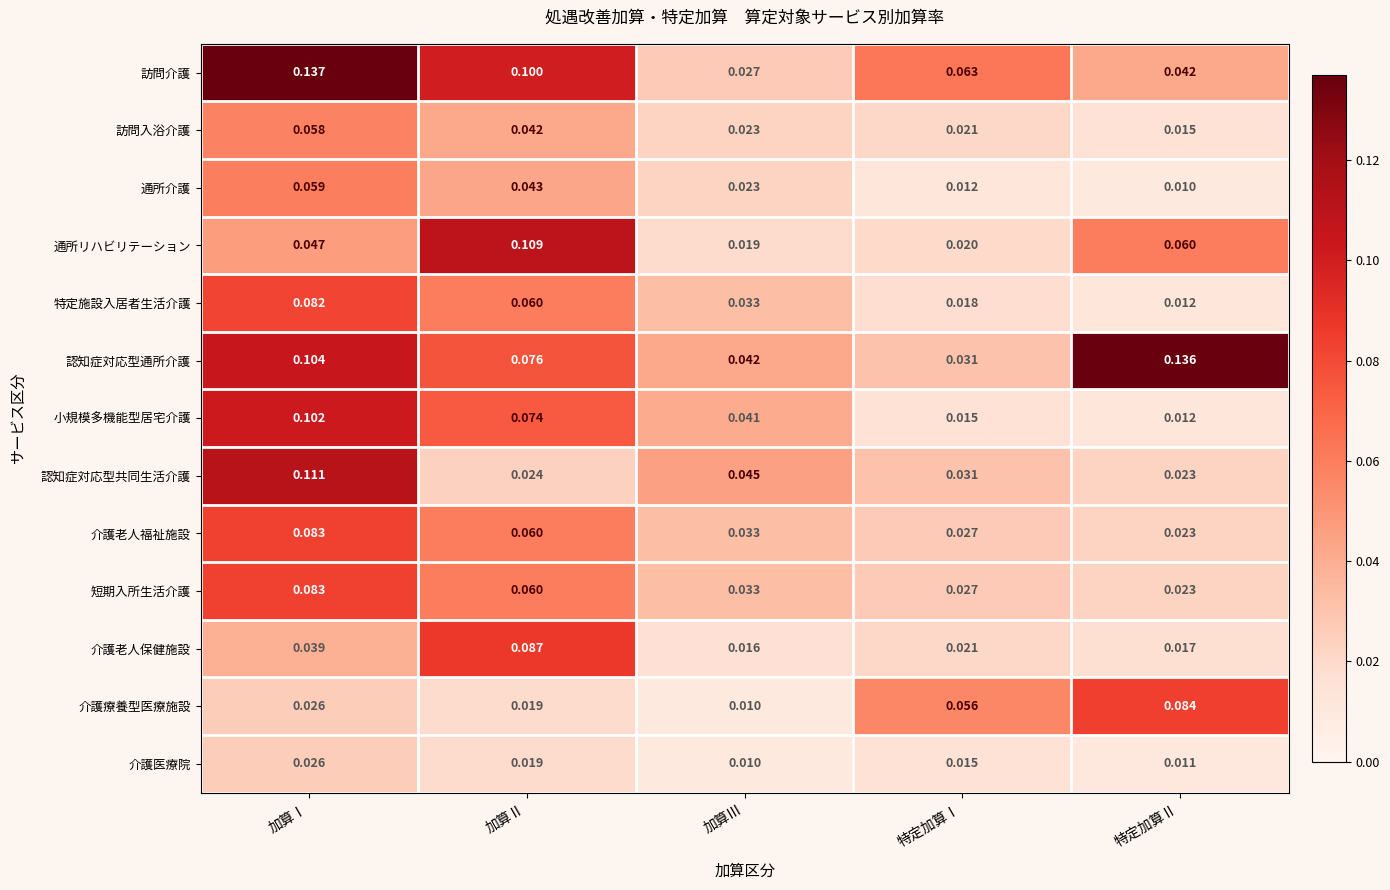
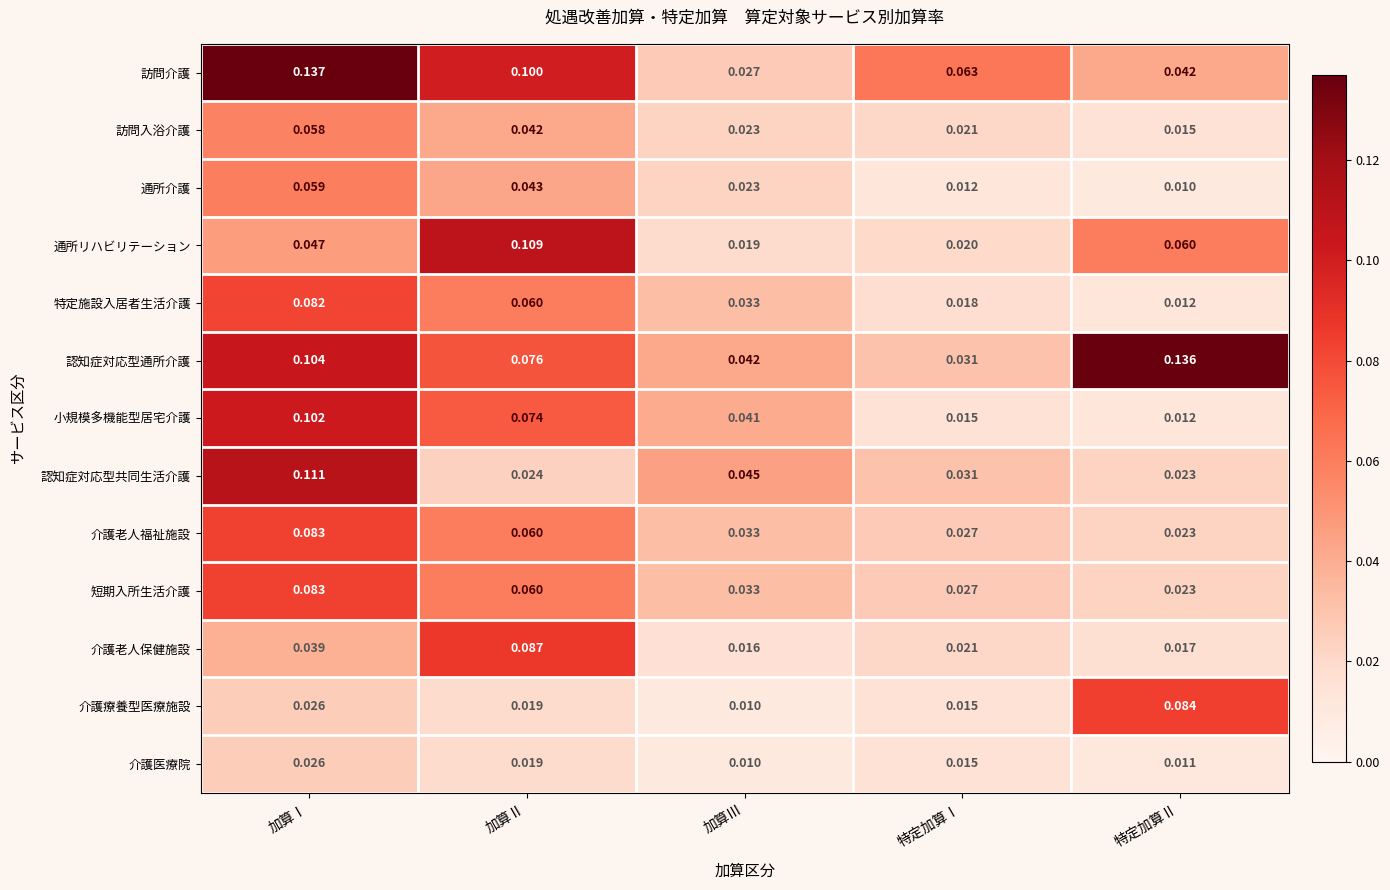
介護療養型医療施設, 特定加算Ⅰ: 0.056 -> 0.015
